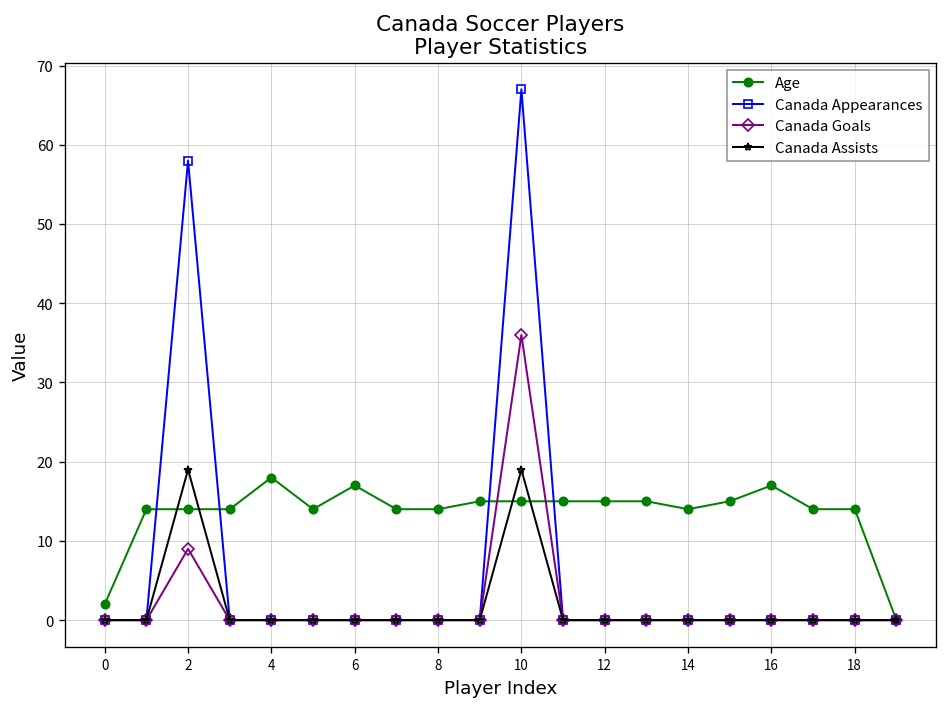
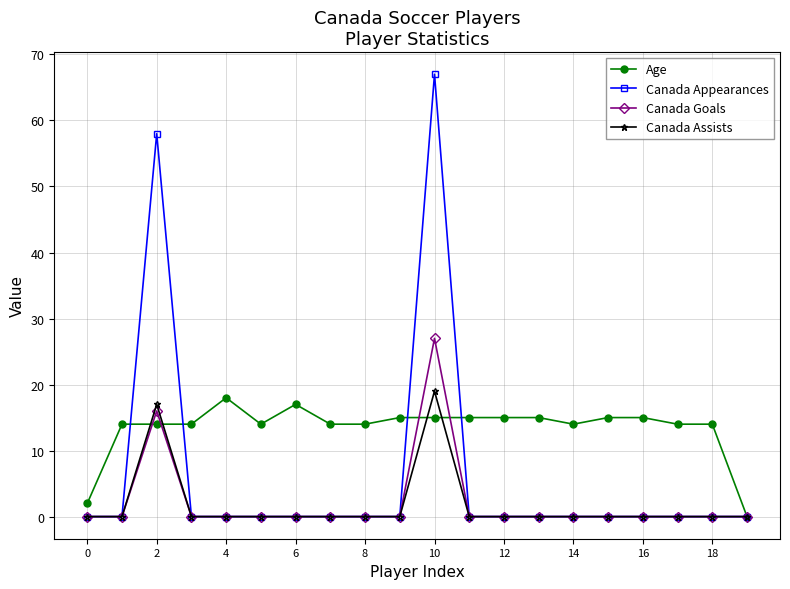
Canada Goals, 2: 9 -> 16
Canada Assists, 2: 19 -> 17
Canada Goals, 10: 36 -> 27
Age, 16: 17 -> 15
